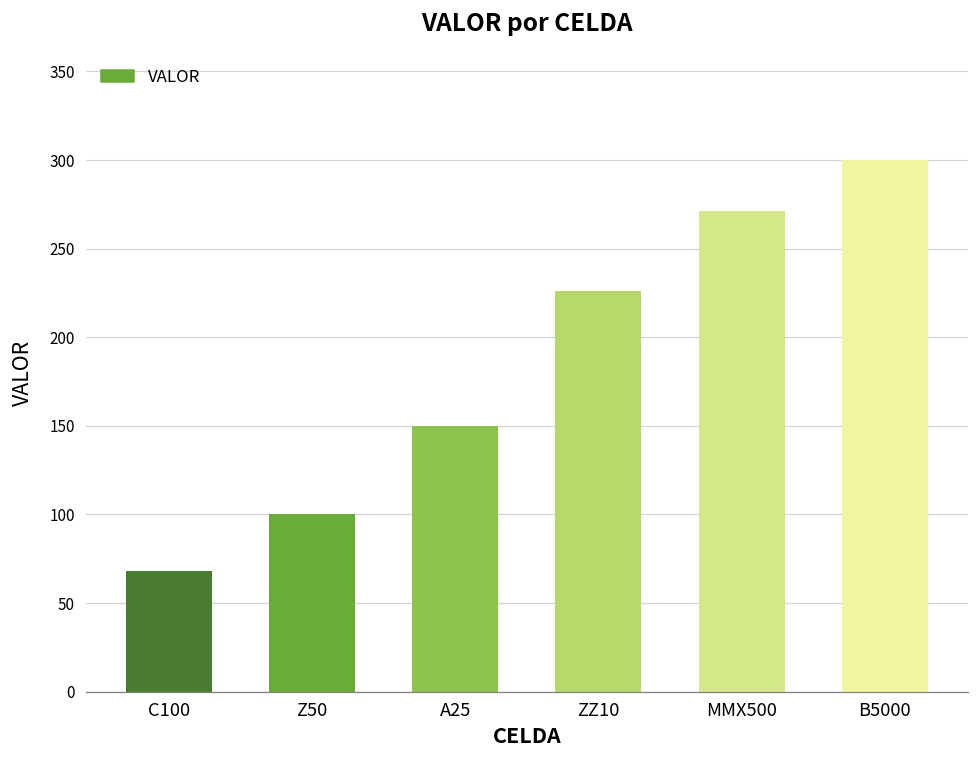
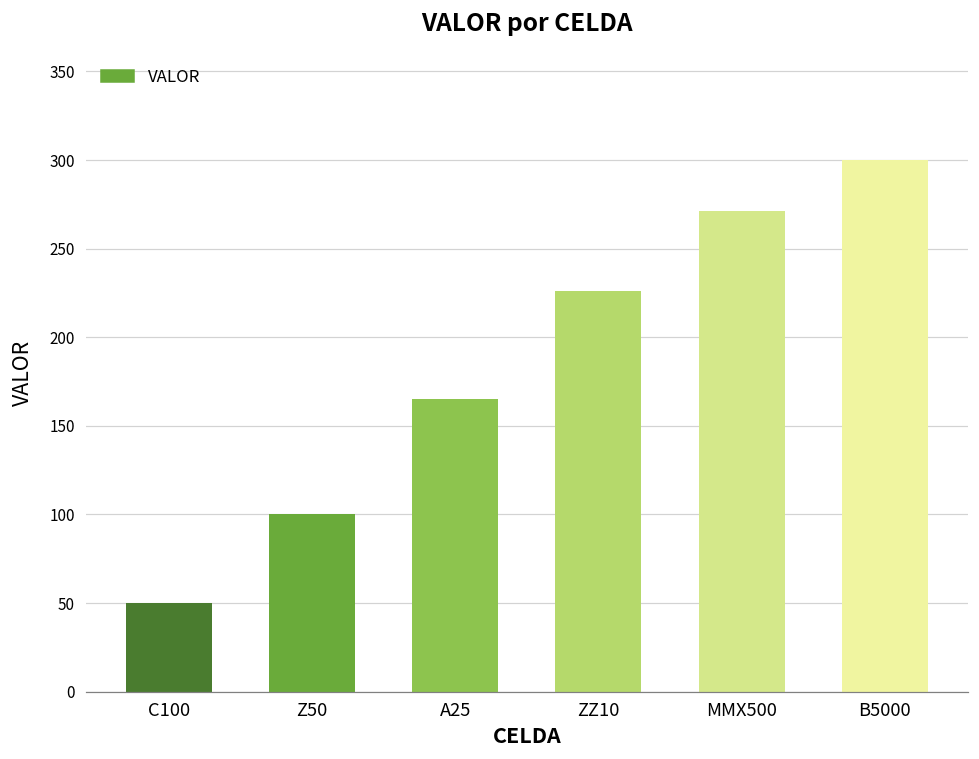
C100: 68 -> 50
A25: 150 -> 165
